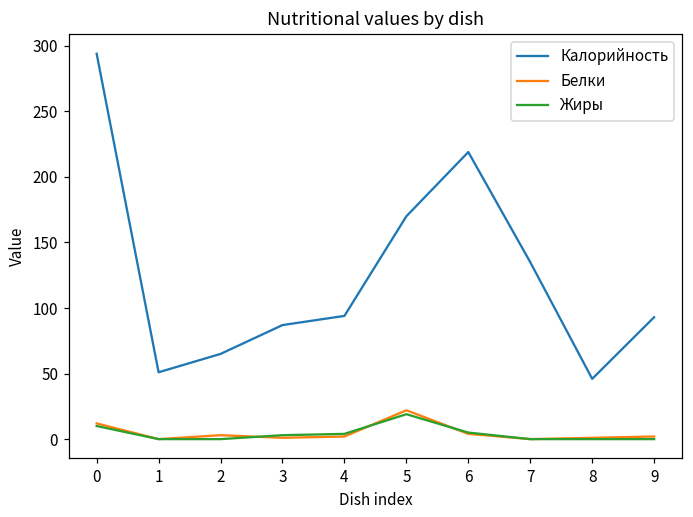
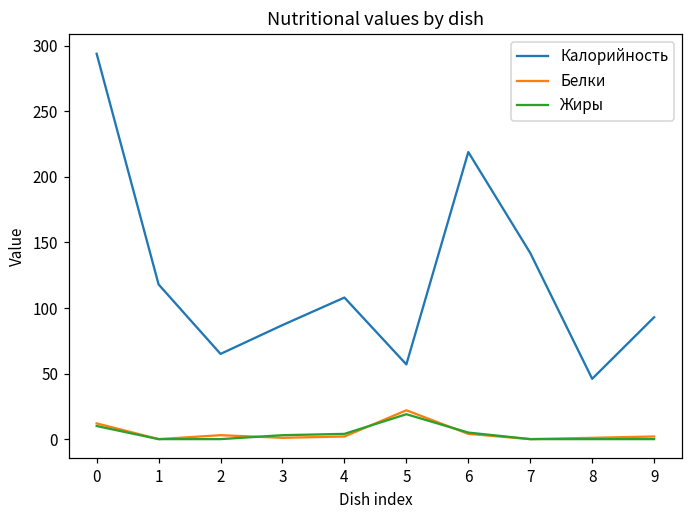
Калорийность, 1: 51 -> 118
Калорийность, 4: 94 -> 108
Калорийность, 5: 170 -> 57
Калорийность, 7: 135 -> 142
